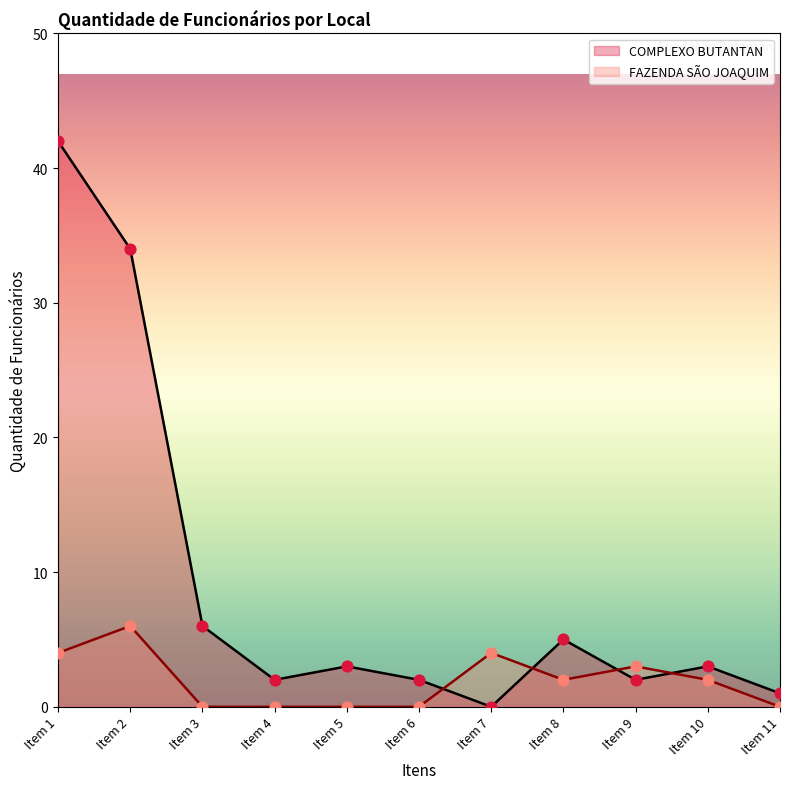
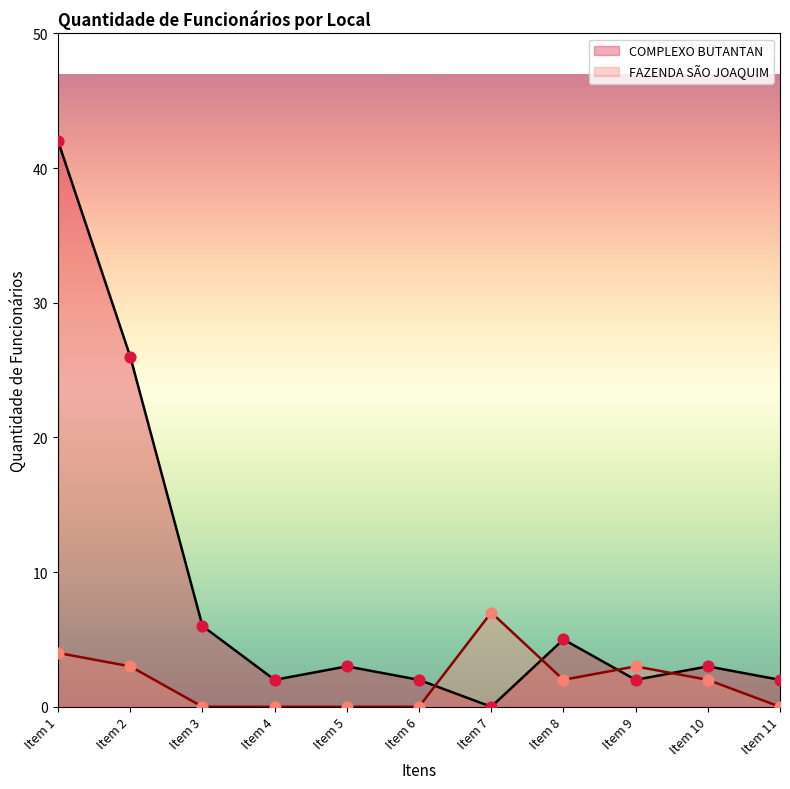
COMPLEXO BUTANTAN, Item 2: 34 -> 26
FAZENDA SÃO JOAQUIM, Item 2: 6 -> 3
FAZENDA SÃO JOAQUIM, Item 7: 4 -> 7
COMPLEXO BUTANTAN, Item 11: 1 -> 2
